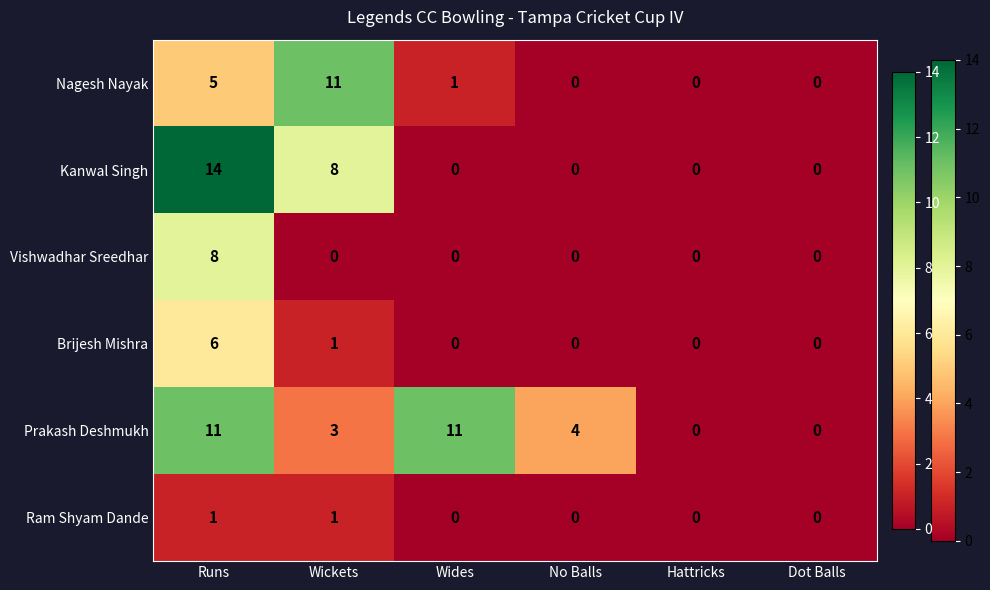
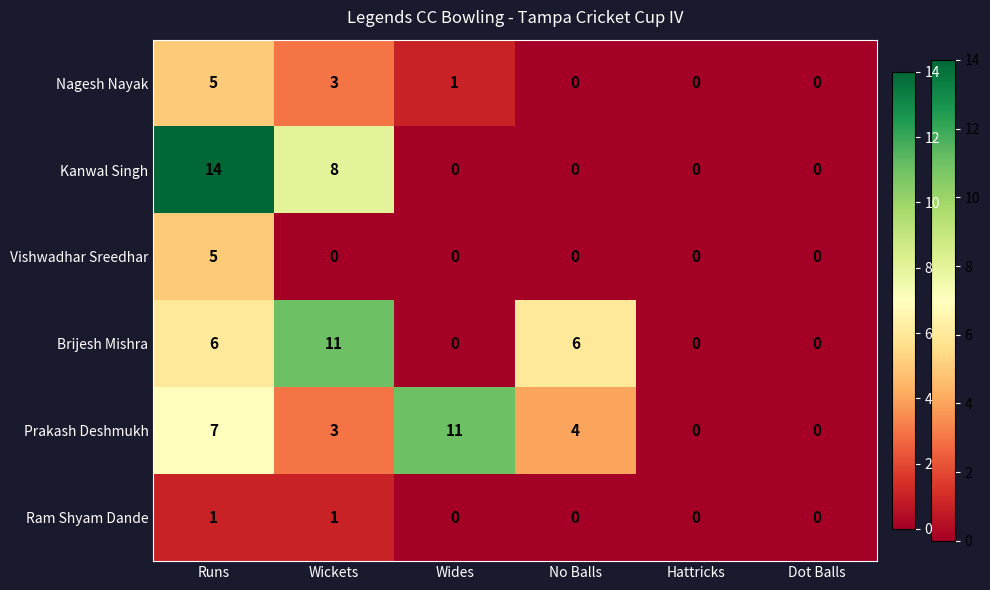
Nagesh Nayak, Wickets: 11 -> 3
Vishwadhar Sreedhar, Runs: 8 -> 5
Brijesh Mishra, Wickets: 1 -> 11
Brijesh Mishra, No Balls: 0 -> 6
Prakash Deshmukh, Runs: 11 -> 7
